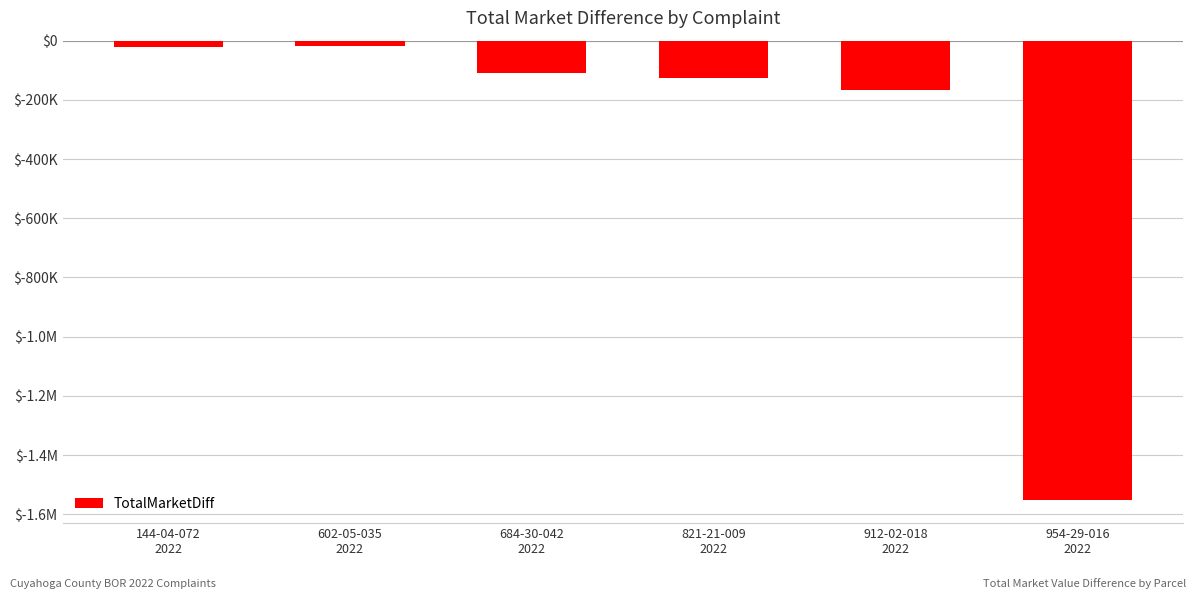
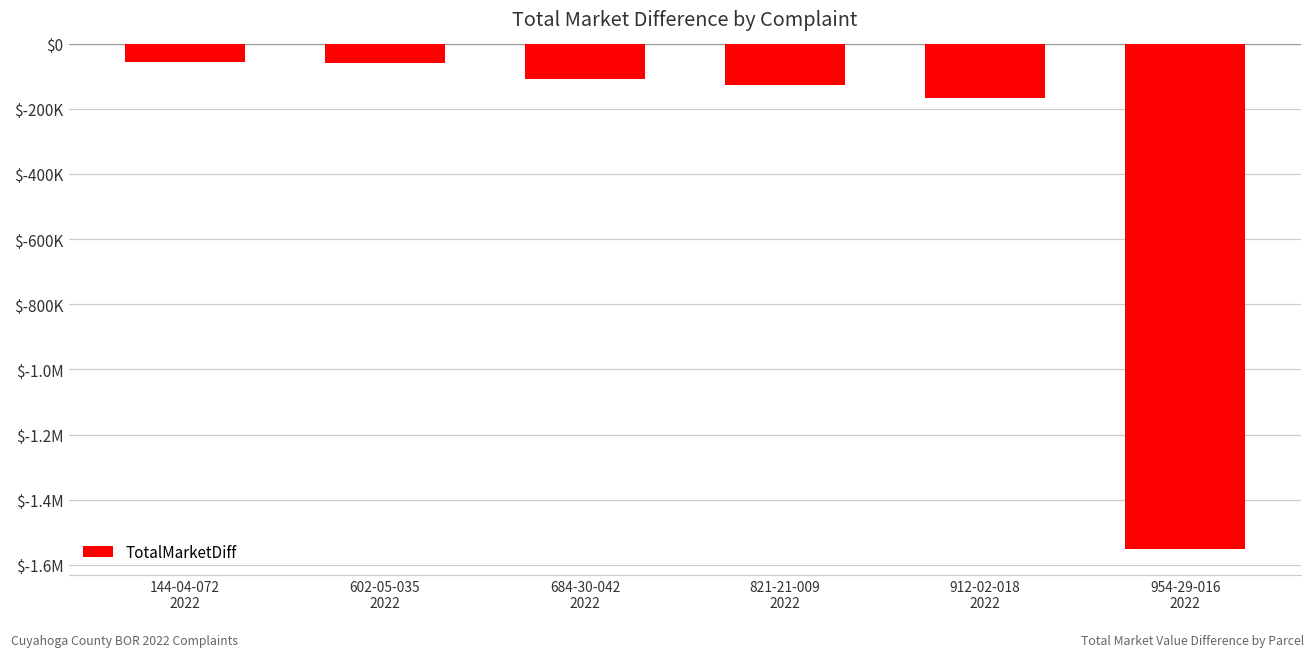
144-04-072 2022: $-20000 -> $-60000
602-05-035 2022: $-20000 -> $-60000
